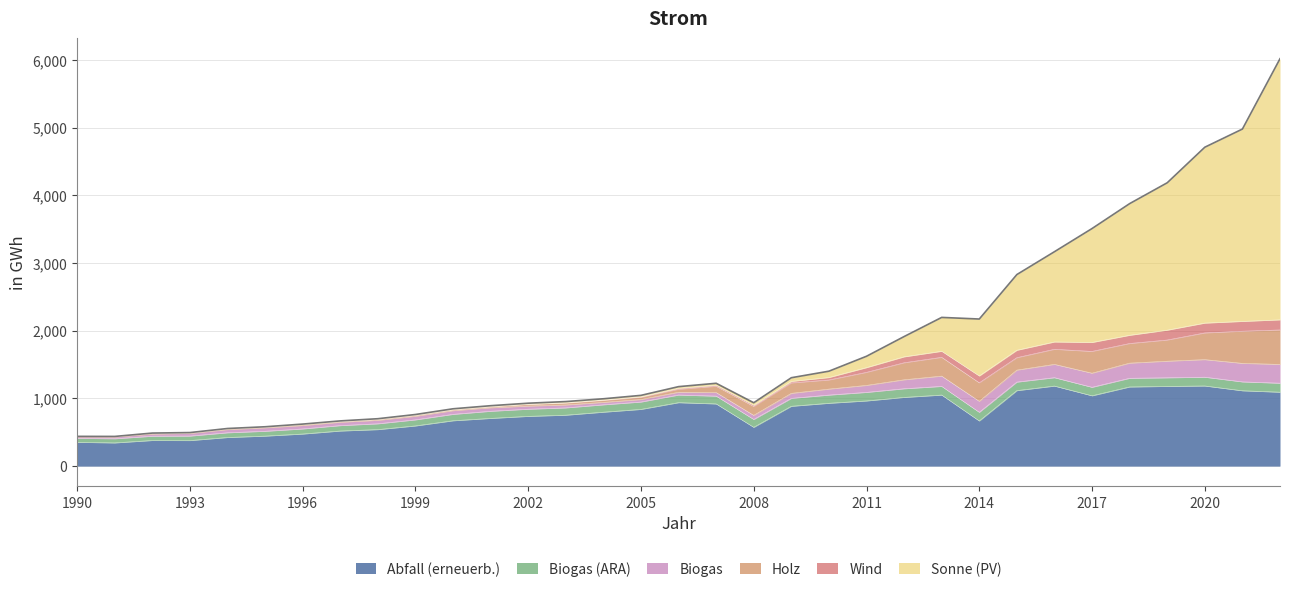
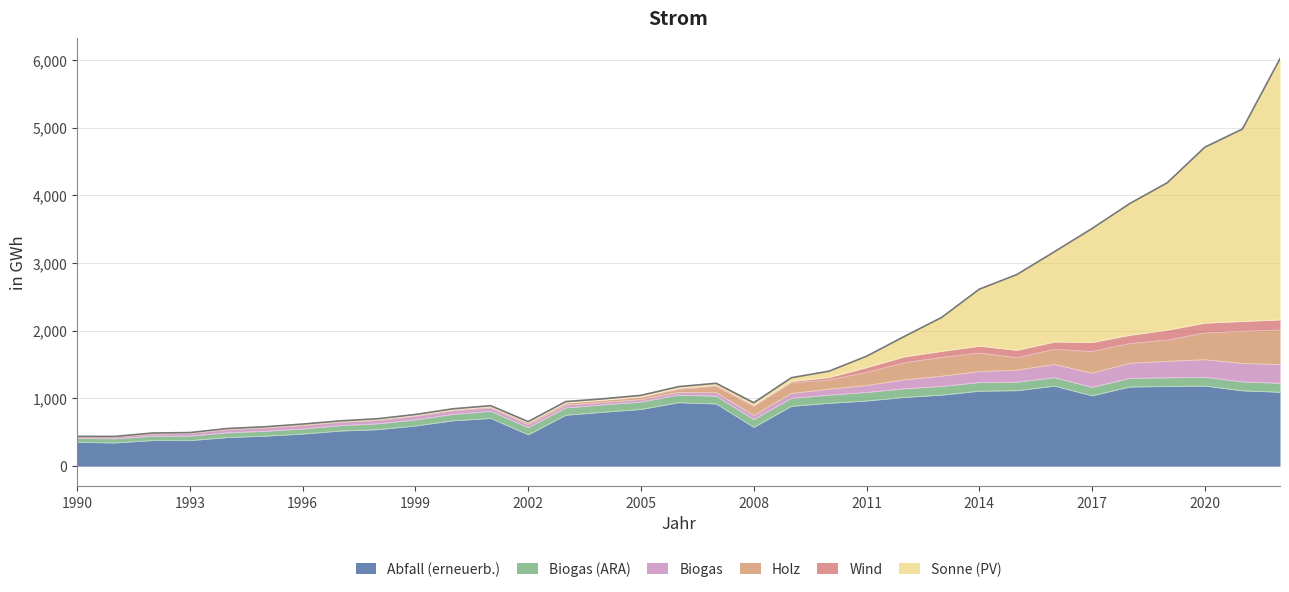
Abfall (erneuerb.), 2002: 700 -> 500
Abfall (erneuerb.), 2014: 700 -> 1,100
